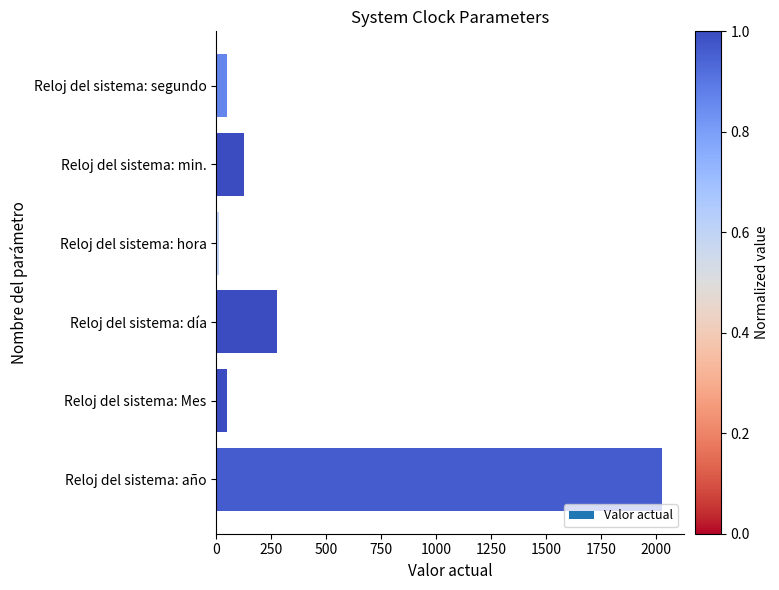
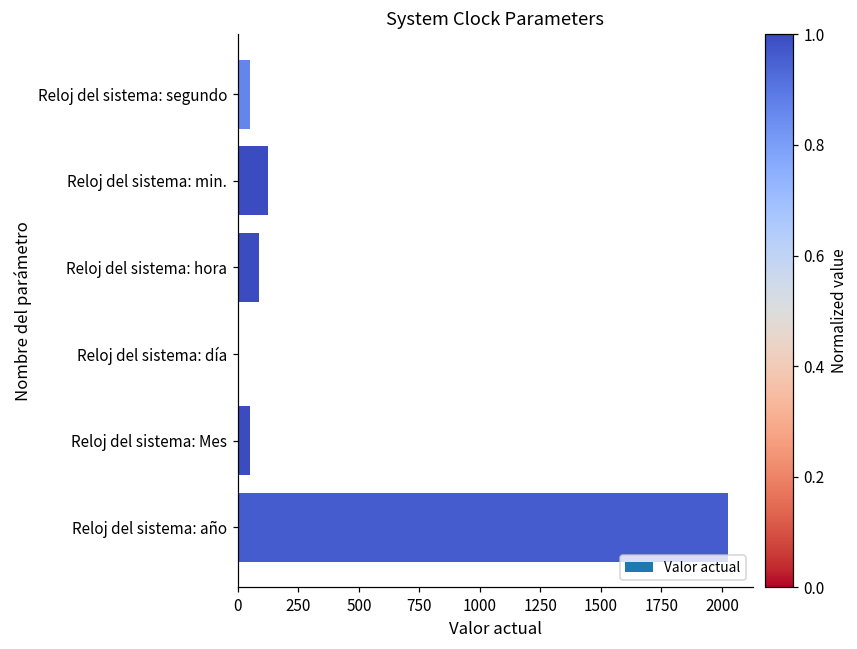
Reloj del sistema: hora: 10 -> 90
Reloj del sistema: día: 280 -> 0
